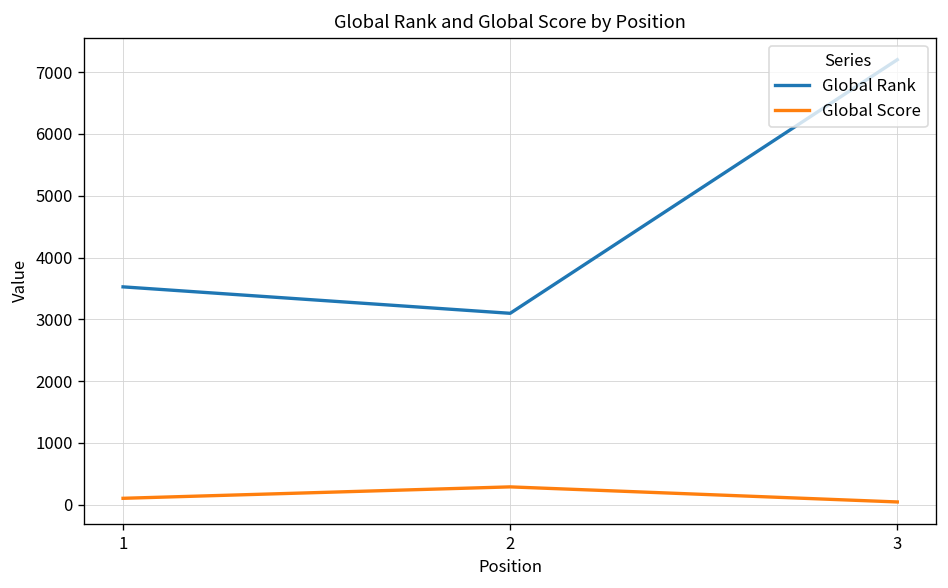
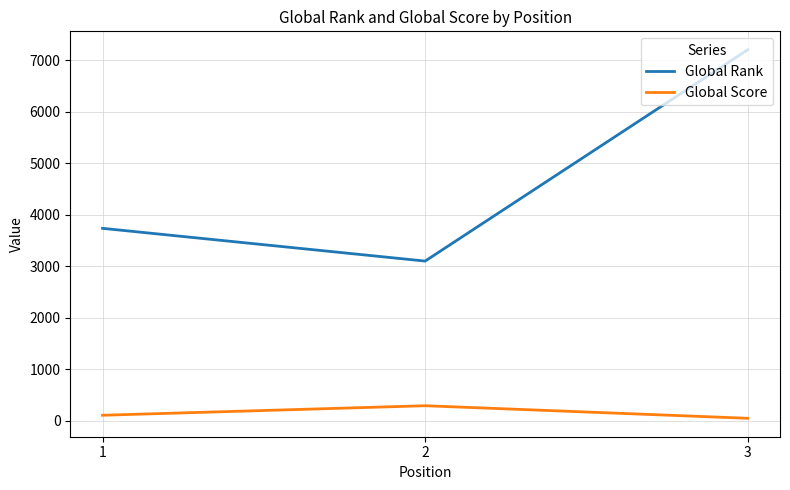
Global Rank, 1: 3500 -> 3700
